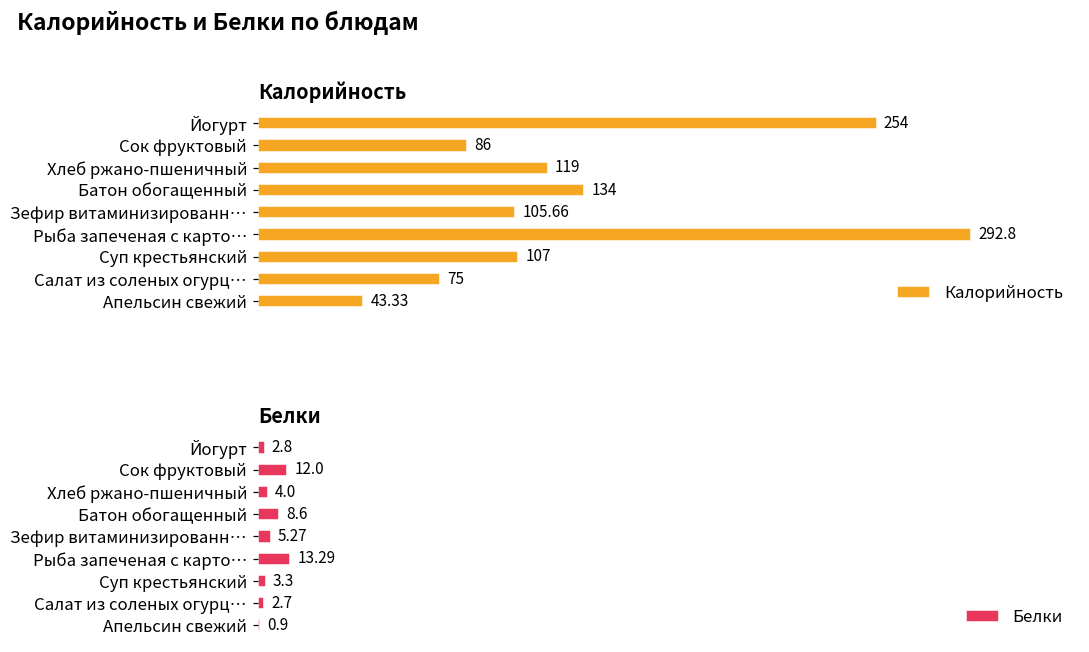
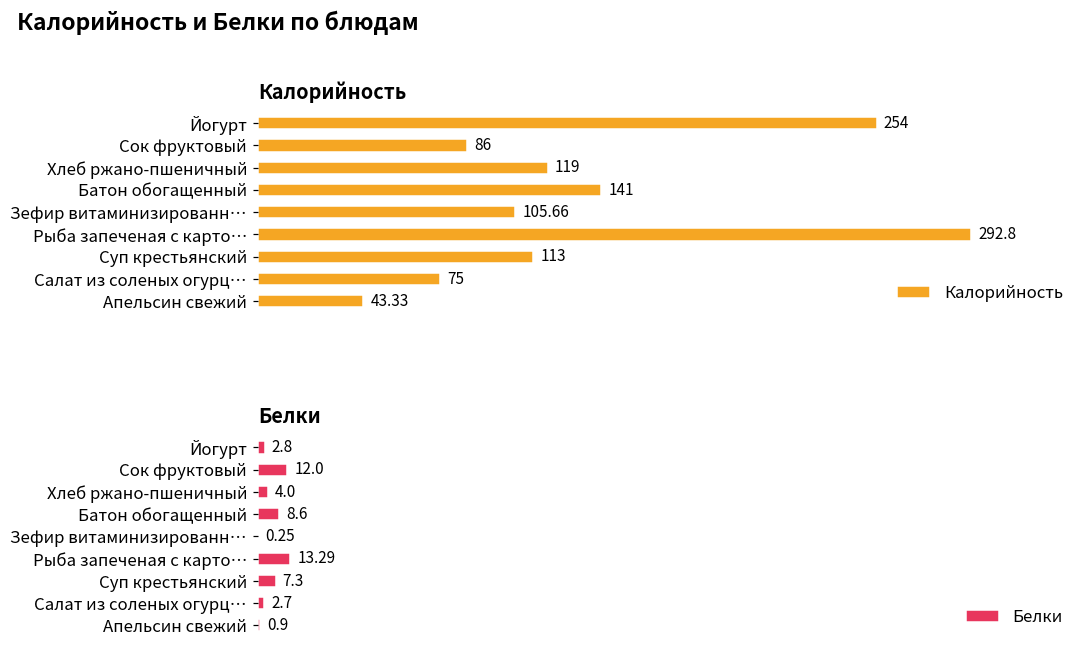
Калорийность, Батон обогащенный: 134 -> 141
Калорийность, Суп крестьянский: 107 -> 113
Белки, Зефир витаминизированн…: 5.27 -> 0.25
Белки, Суп крестьянский: 3.3 -> 7.3
